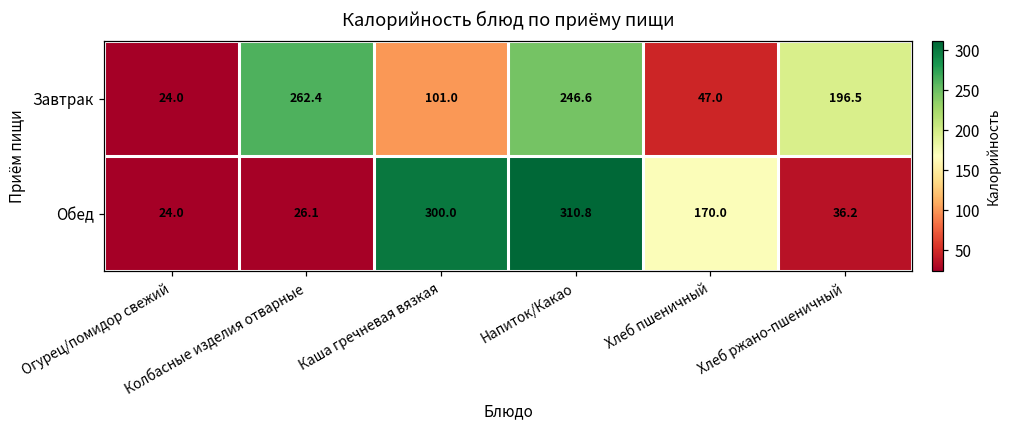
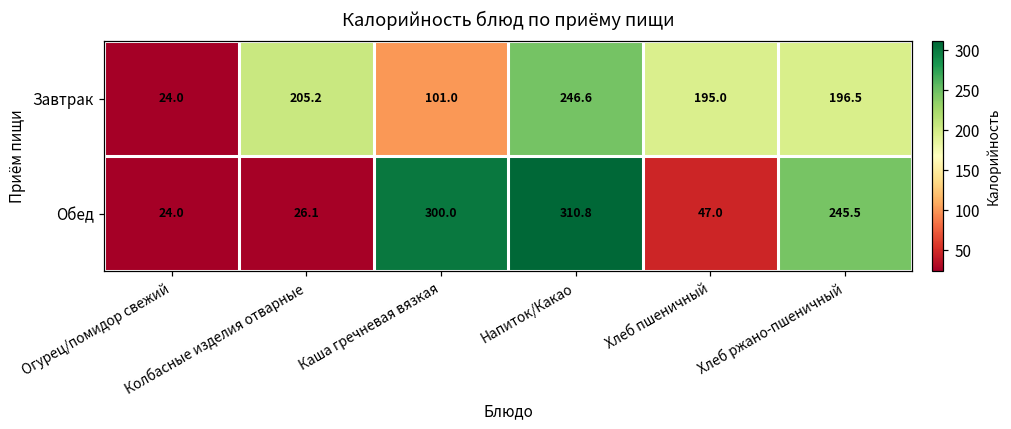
Завтрак, Колбасные изделия отварные: 262.4 -> 205.2
Завтрак, Хлеб пшеничный: 47.0 -> 195.0
Обед, Хлеб пшеничный: 170.0 -> 47.0
Обед, Хлеб ржано-пшеничный: 36.2 -> 245.5
